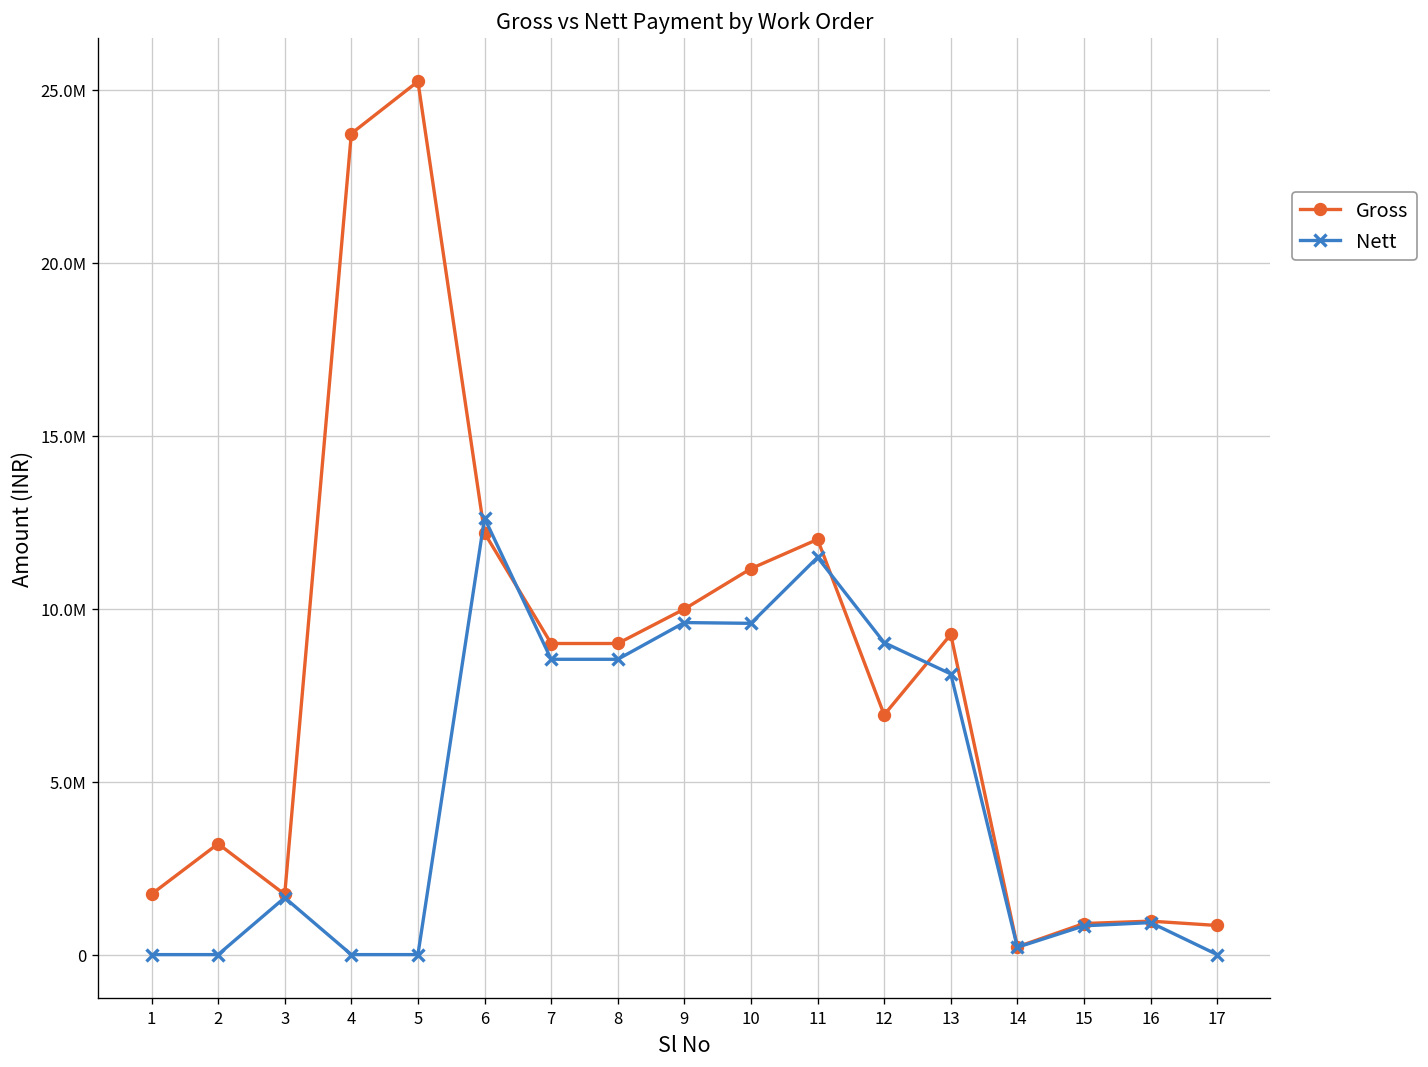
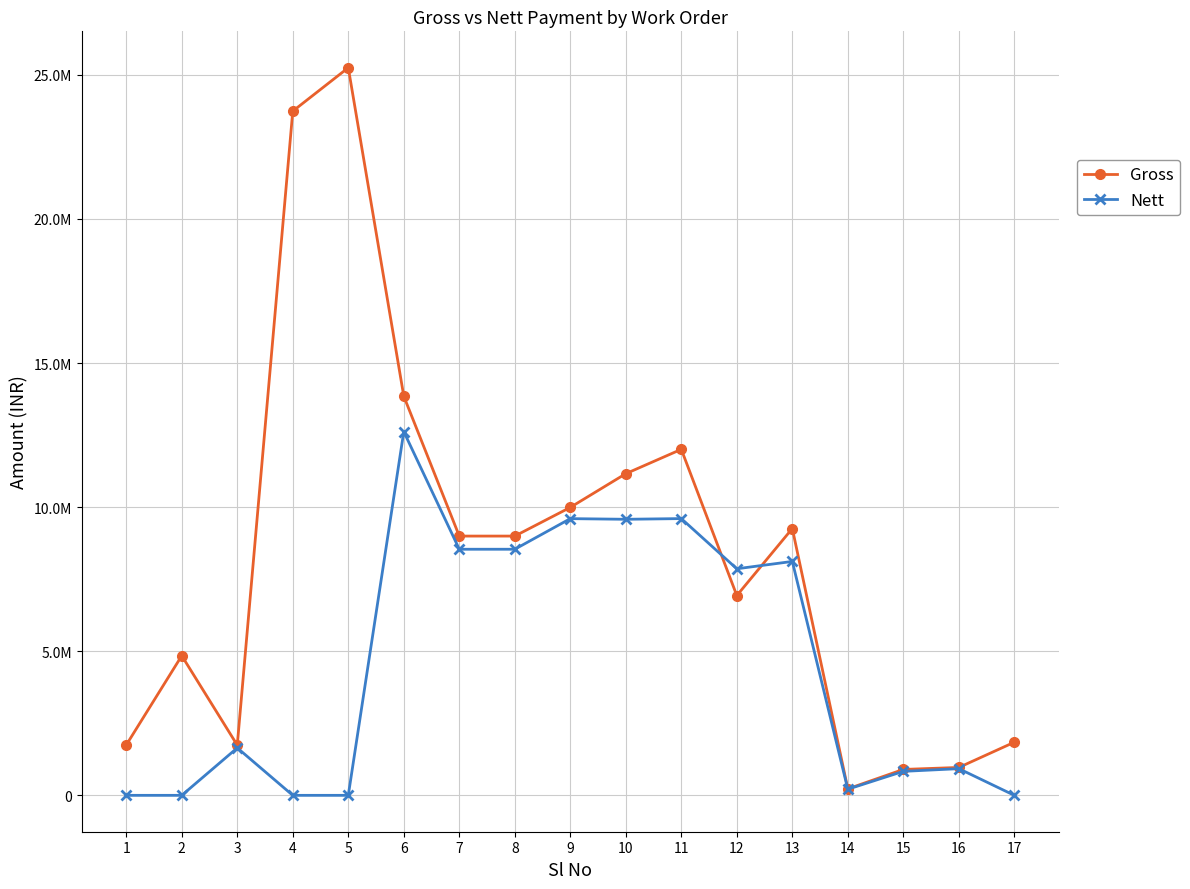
Gross, 2: 3200000 -> 4800000
Gross, 6: 12200000 -> 13800000
Nett, 11: 11500000 -> 9600000
Nett, 12: 9000000 -> 7900000
Gross, 17: 800000 -> 1800000
